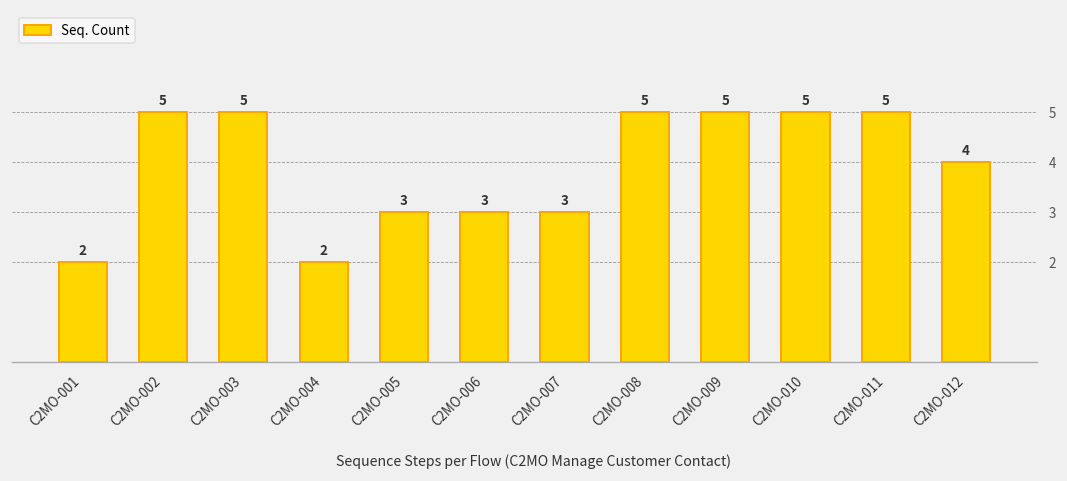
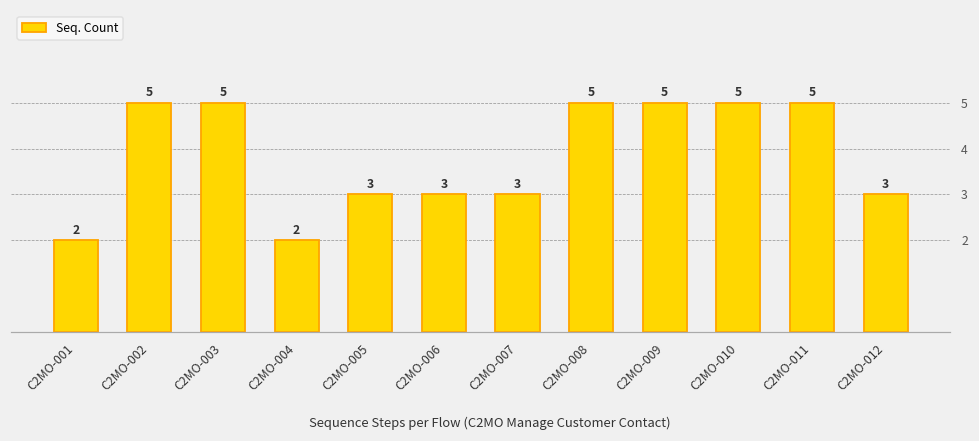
C2MO-012: 4 -> 3
